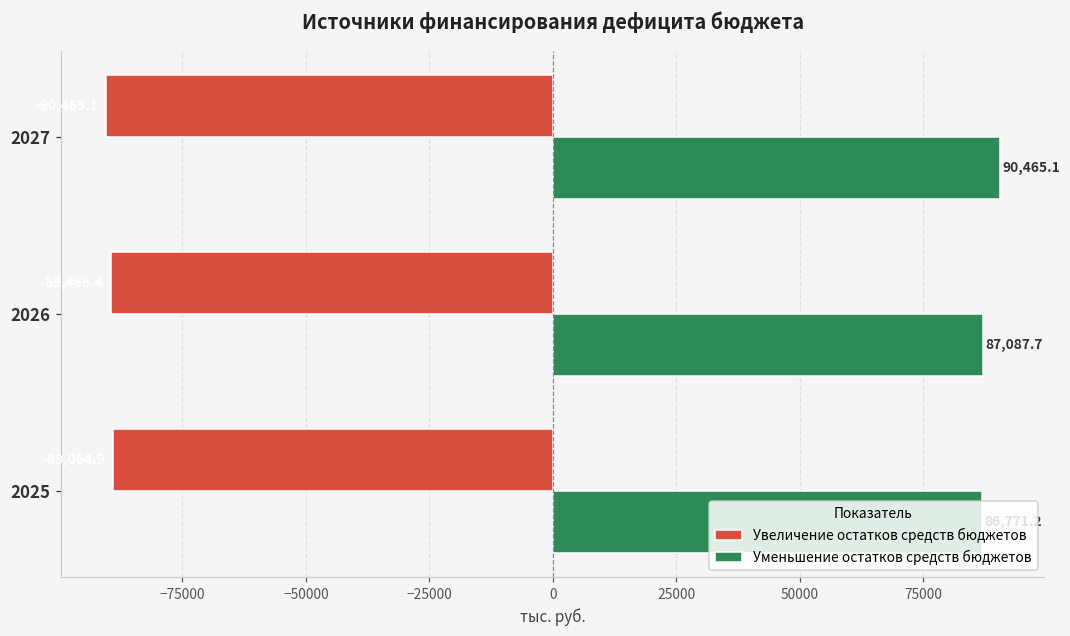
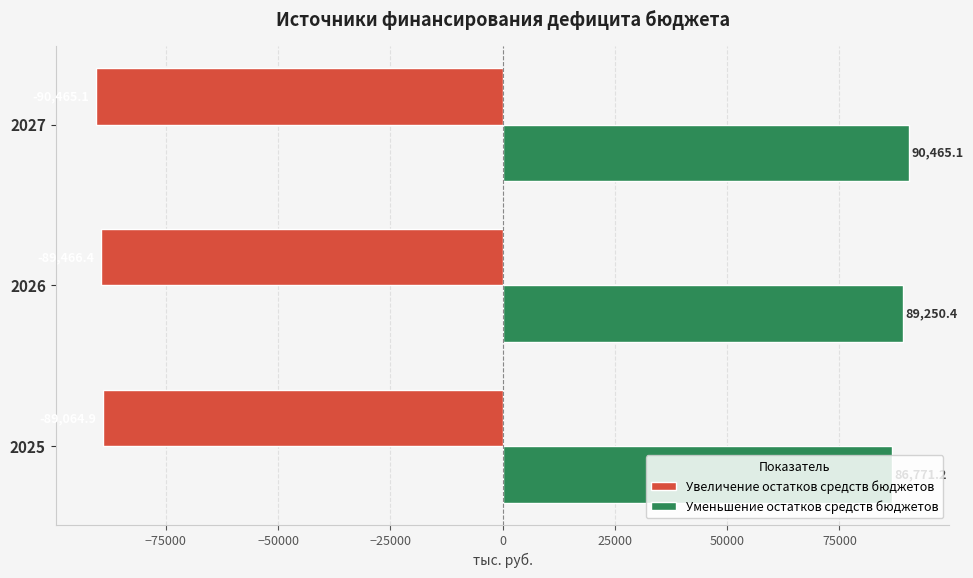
Уменьшение остатков средств бюджетов, 2026: 87,087.7 -> 89,250.4
